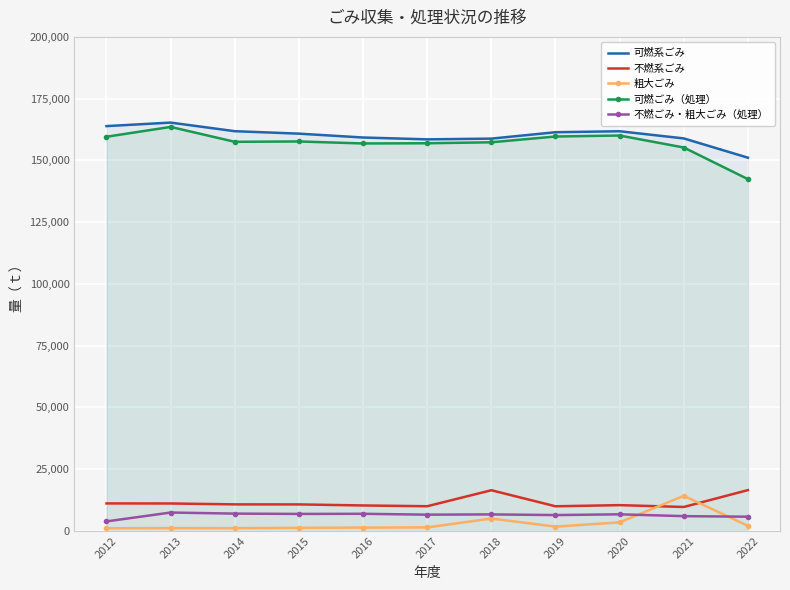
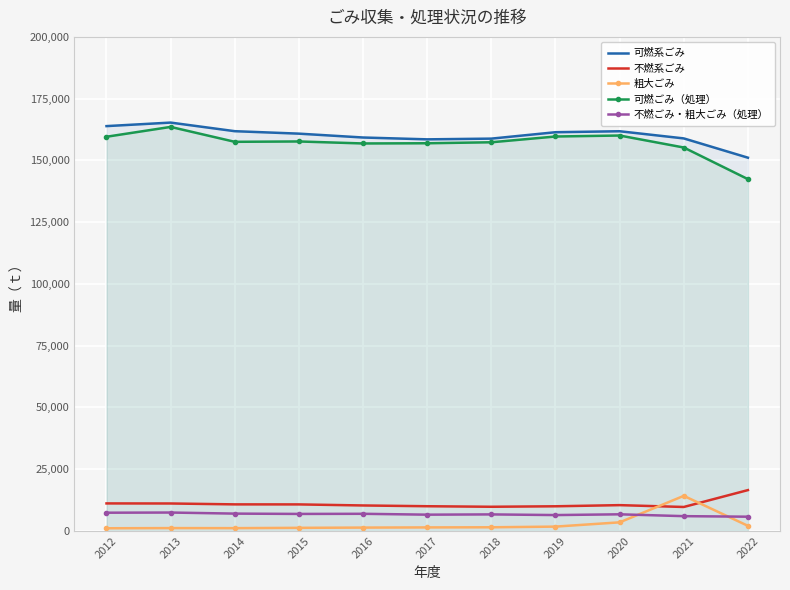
不燃ごみ・粗大ごみ（処理）, 2012: 4,000 -> 7,000
不燃系ごみ, 2018: 16,000 -> 10,000
粗大ごみ, 2018: 5,000 -> 1,000
